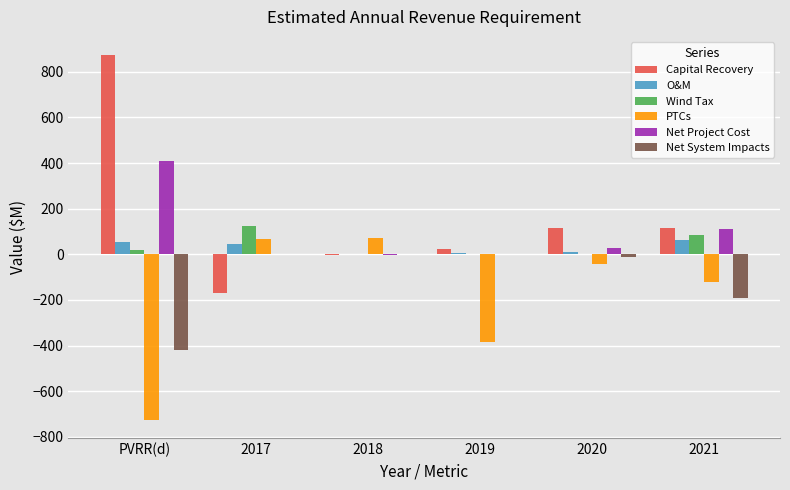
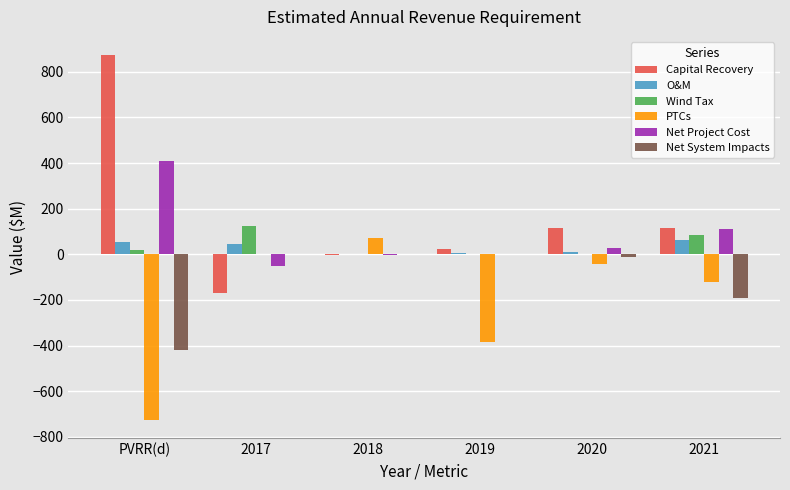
PTCs, 2017: 70 -> 0
Net Project Cost, 2017: 0 -> -50
